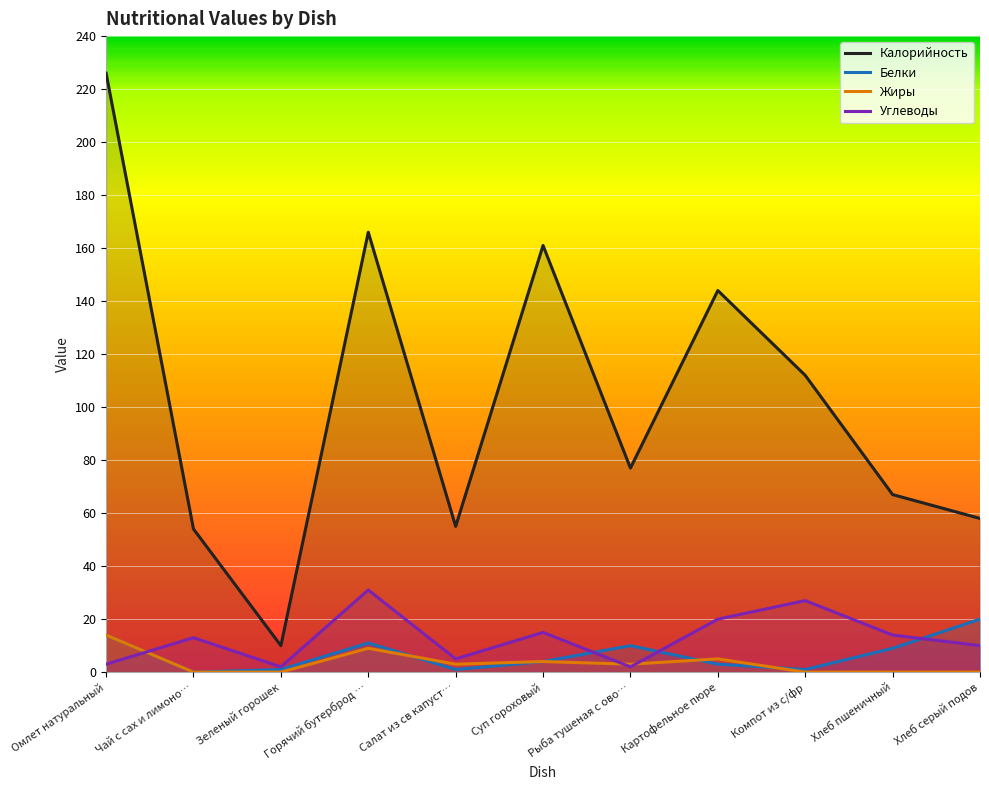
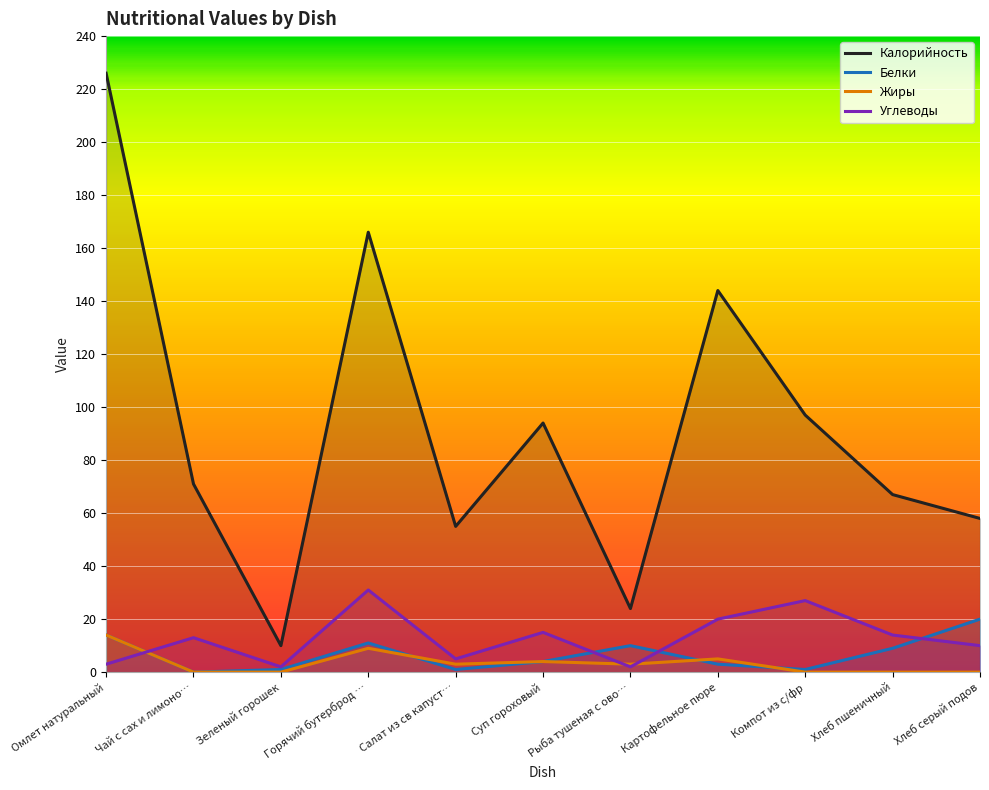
Калорийность, Чай с сах и лимоно…: 54 -> 71
Калорийность, Суп гороховый: 161 -> 94
Калорийность, Рыба тушеная с ово…: 77 -> 24
Калорийность, Компот из с/фр: 112 -> 97
